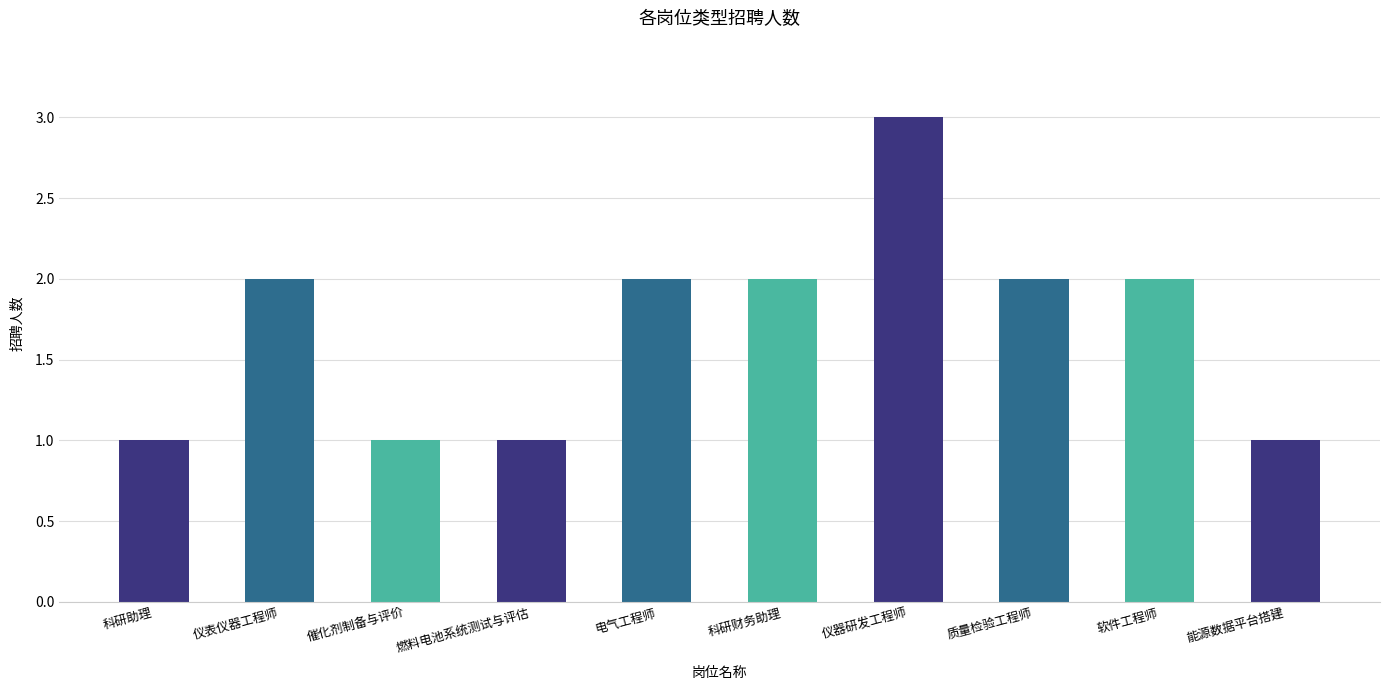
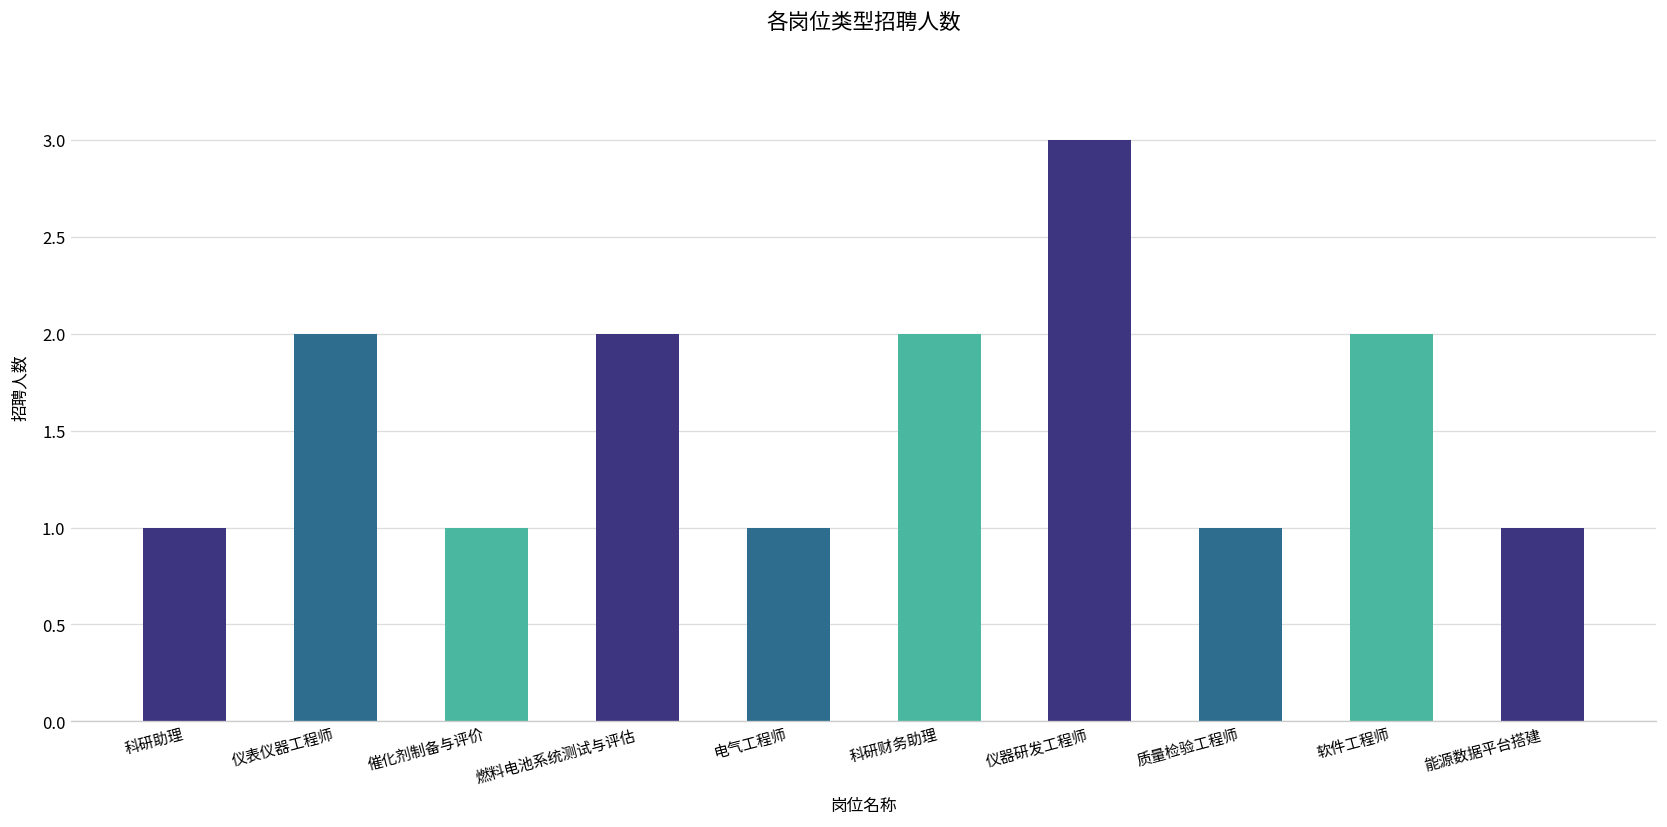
燃料电池系统测试与评估: 1 -> 2
电气工程师: 2 -> 1
质量检验工程师: 2 -> 1
